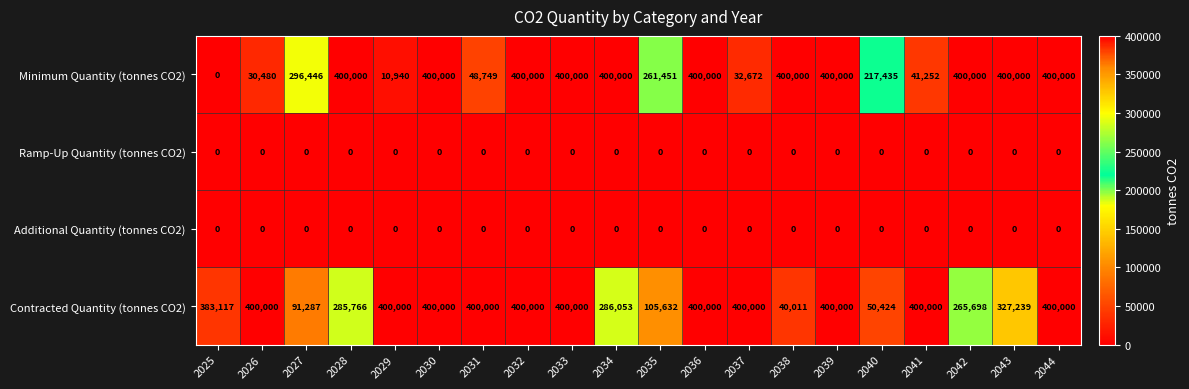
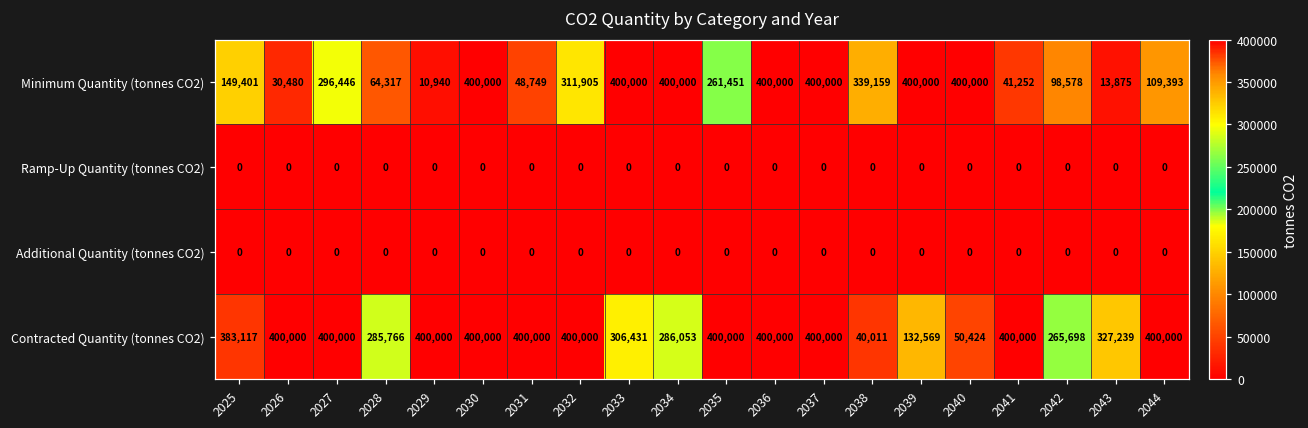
Minimum Quantity (tonnes CO2), 2025: 0 -> 149,401
Minimum Quantity (tonnes CO2), 2028: 400,000 -> 64,317
Minimum Quantity (tonnes CO2), 2032: 400,000 -> 311,905
Minimum Quantity (tonnes CO2), 2037: 32,672 -> 400,000
Minimum Quantity (tonnes CO2), 2038: 400,000 -> 339,159
Minimum Quantity (tonnes CO2), 2040: 217,435 -> 400,000
Minimum Quantity (tonnes CO2), 2042: 400,000 -> 98,578
Minimum Quantity (tonnes CO2), 2043: 400,000 -> 13,875
Minimum Quantity (tonnes CO2), 2044: 400,000 -> 109,393
Contracted Quantity (tonnes CO2), 2027: 91,287 -> 400,000
Contracted Quantity (tonnes CO2), 2033: 400,000 -> 306,431
Contracted Quantity (tonnes CO2), 2035: 105,632 -> 400,000
Contracted Quantity (tonnes CO2), 2039: 400,000 -> 132,569
